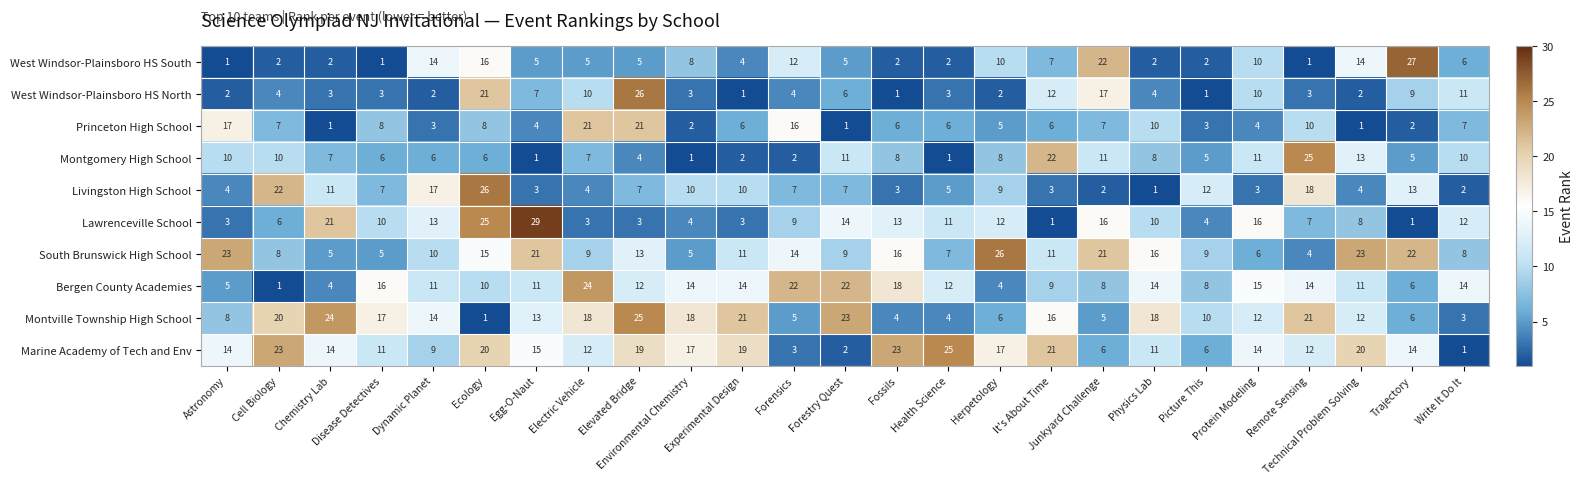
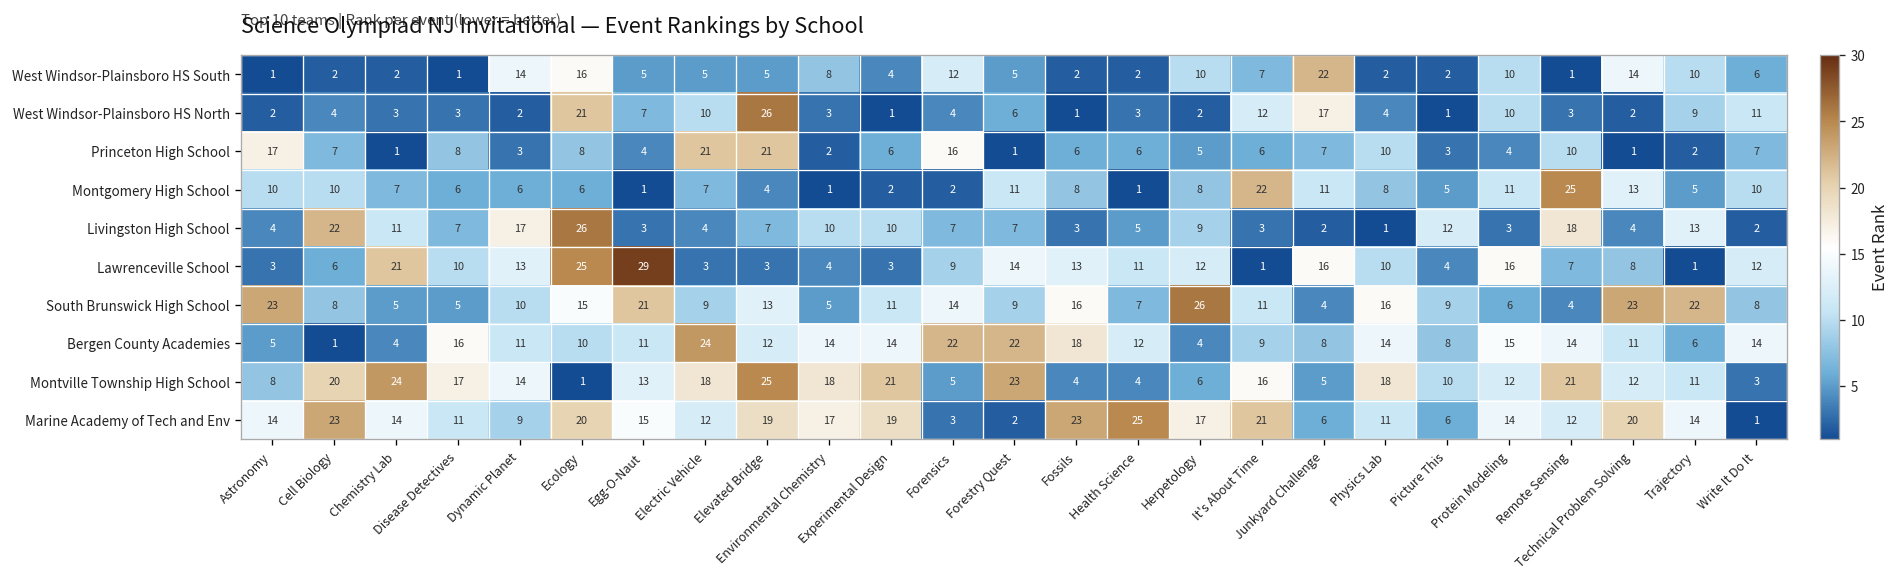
West Windsor-Plainsboro HS South, Trajectory: 27 -> 10
South Brunswick High School, Junkyard Challenge: 21 -> 4
Montville Township High School, Trajectory: 6 -> 11
